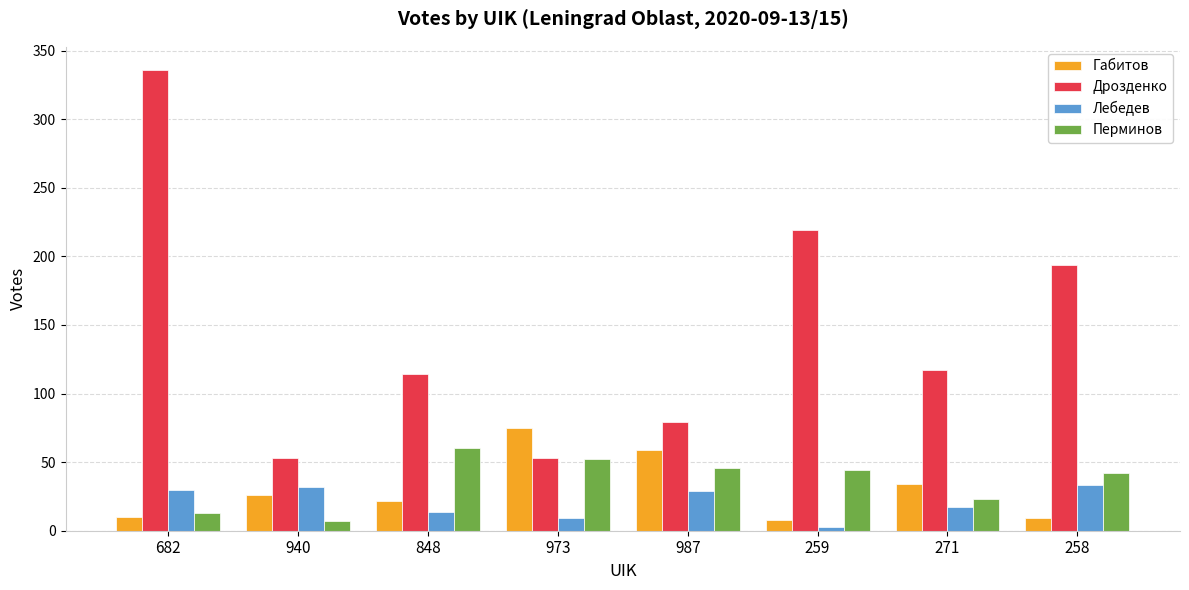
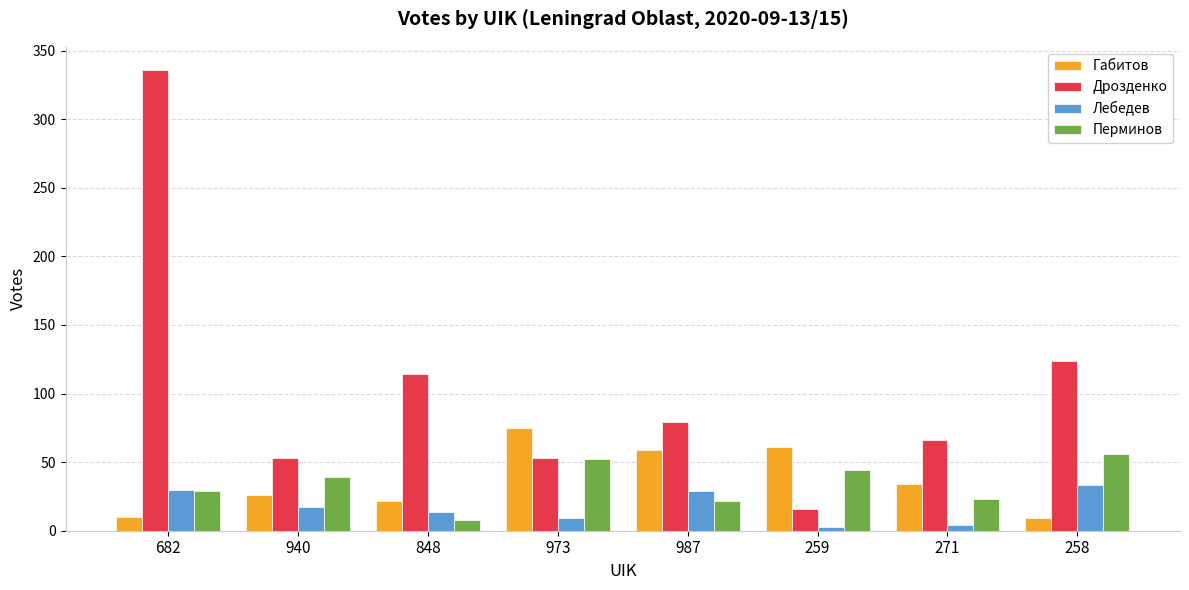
Перминов, 682: 13 -> 29
Лебедев, 940: 32 -> 17
Перминов, 940: 7 -> 39
Перминов, 848: 60 -> 8
Перминов, 987: 46 -> 22
Габитов, 259: 8 -> 61
Дрозденко, 259: 219 -> 16
Дрозденко, 271: 117 -> 66
Лебедев, 271: 17 -> 4
Дрозденко, 258: 194 -> 124
Перминов, 258: 42 -> 56
